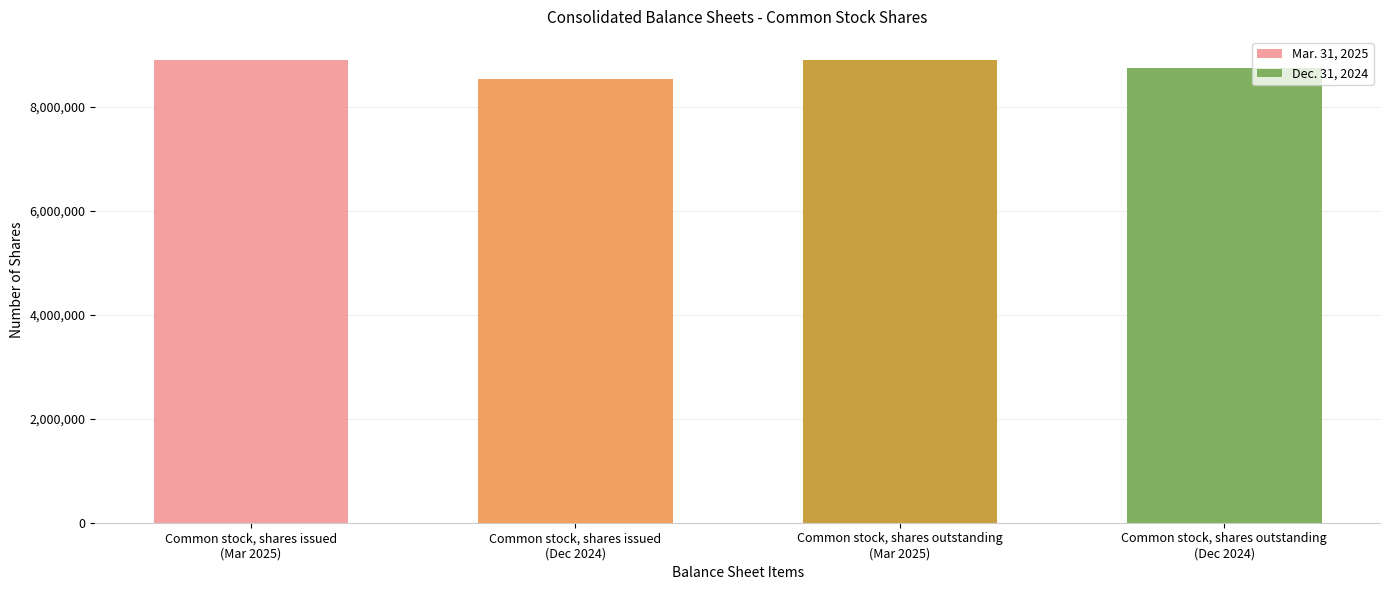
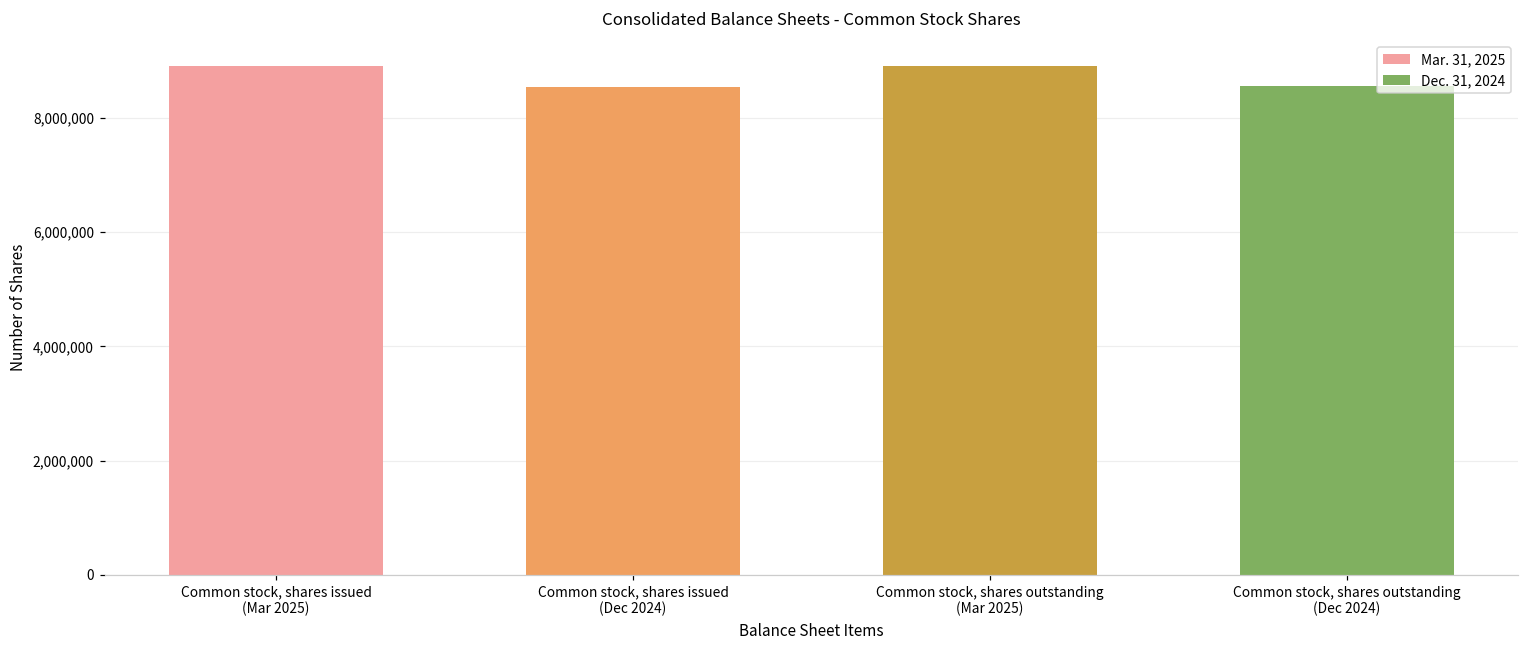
Common stock, shares outstanding (Dec 2024): 8,800,000 -> 8,600,000
